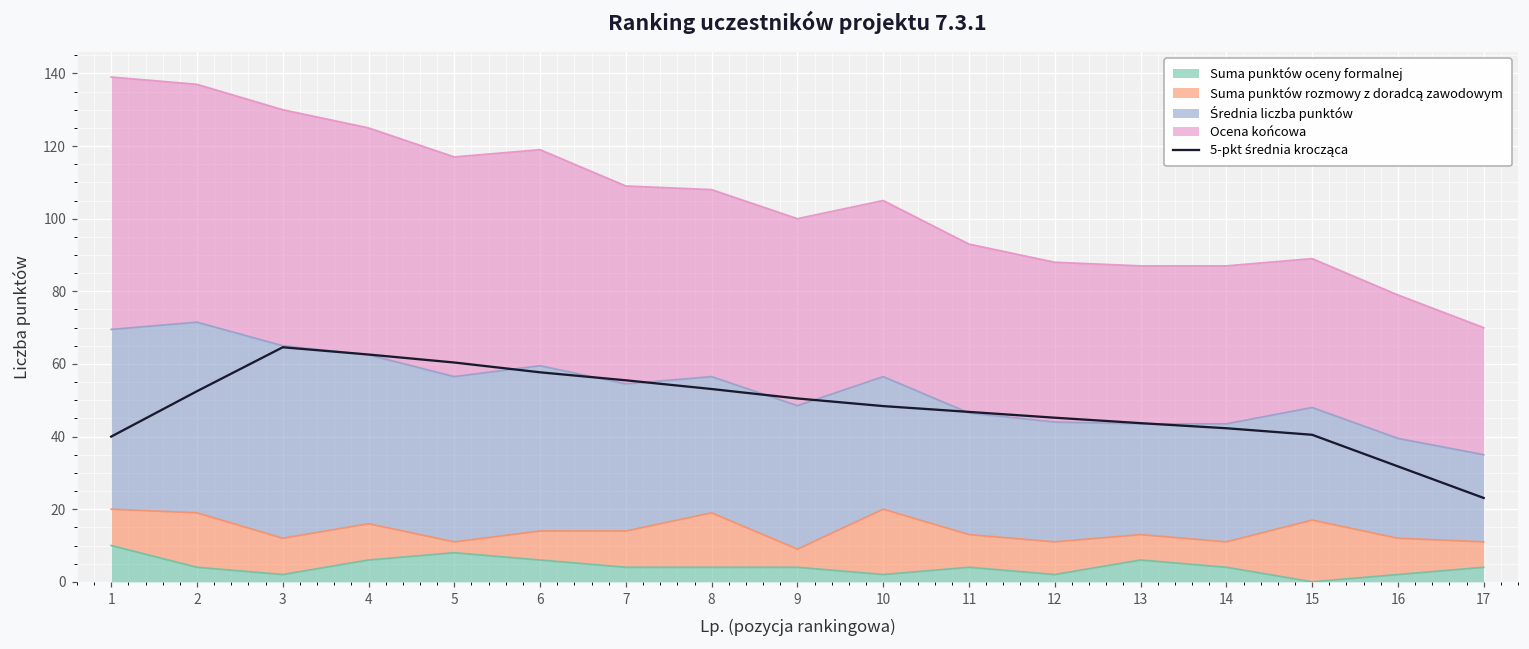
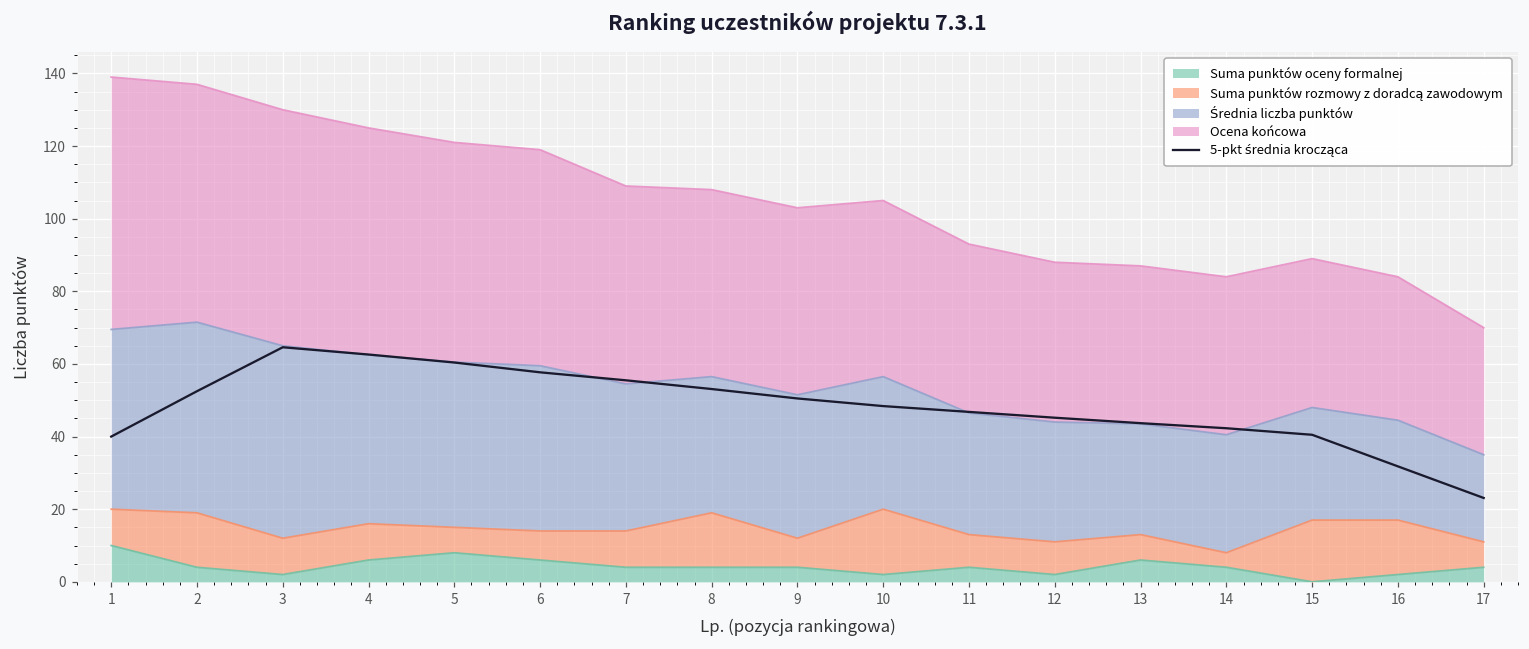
Suma punktów rozmowy z doradcą zawodowym, 5: 3 -> 7
Suma punktów rozmowy z doradcą zawodowym, 9: 5 -> 8
Suma punktów rozmowy z doradcą zawodowym, 14: 7 -> 4
Suma punktów rozmowy z doradcą zawodowym, 16: 10 -> 15
